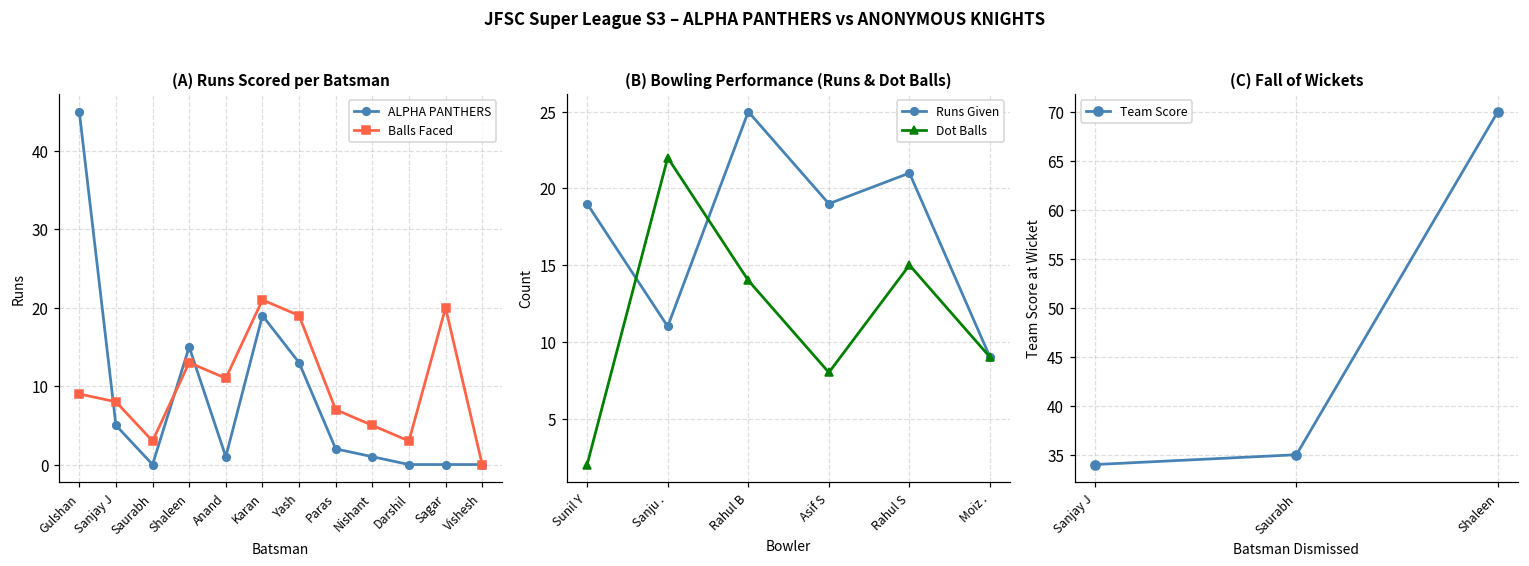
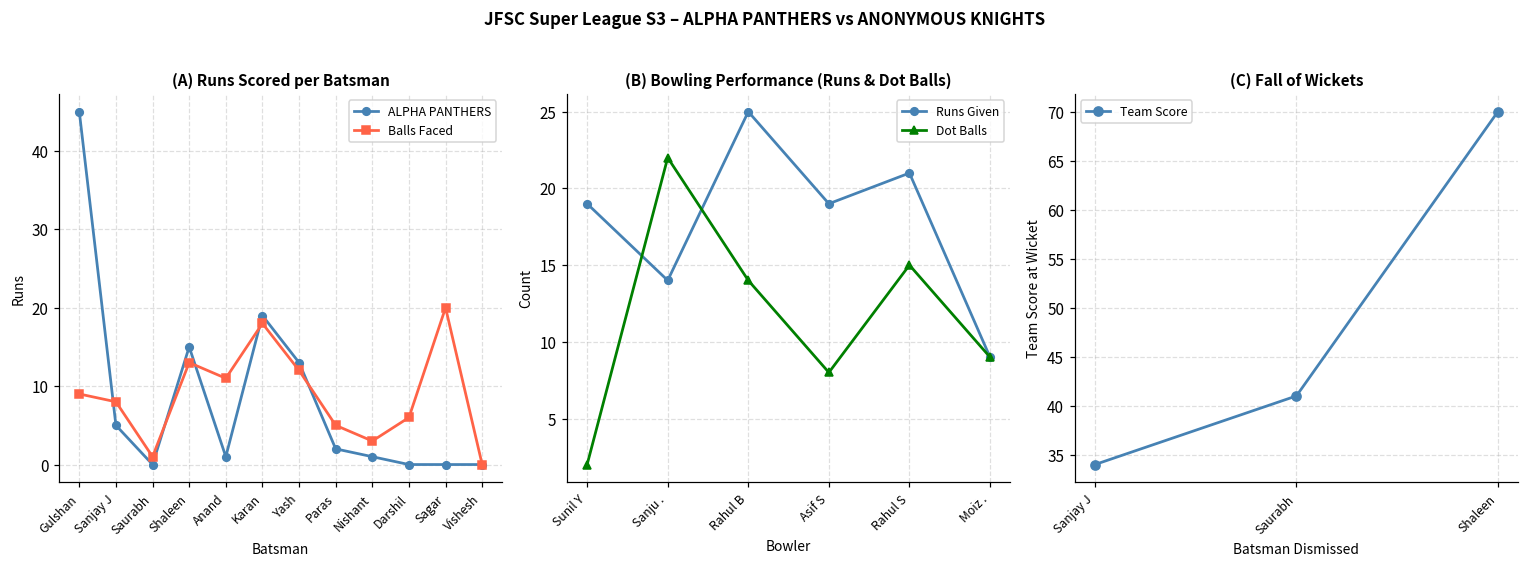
(A) Runs Scored per Batsman, Balls Faced, Saurabh: 3 -> 1
(A) Runs Scored per Batsman, Balls Faced, Karan: 21 -> 18
(A) Runs Scored per Batsman, Balls Faced, Yash: 19 -> 12
(A) Runs Scored per Batsman, Balls Faced, Paras: 7 -> 5
(A) Runs Scored per Batsman, Balls Faced, Nishant: 5 -> 3
(A) Runs Scored per Batsman, Balls Faced, Darshil: 3 -> 6
(B) Bowling Performance (Runs & Dot Balls), Runs Given, Sanju .: 11 -> 14
(C) Fall of Wickets, Saurabh: 35 -> 41
